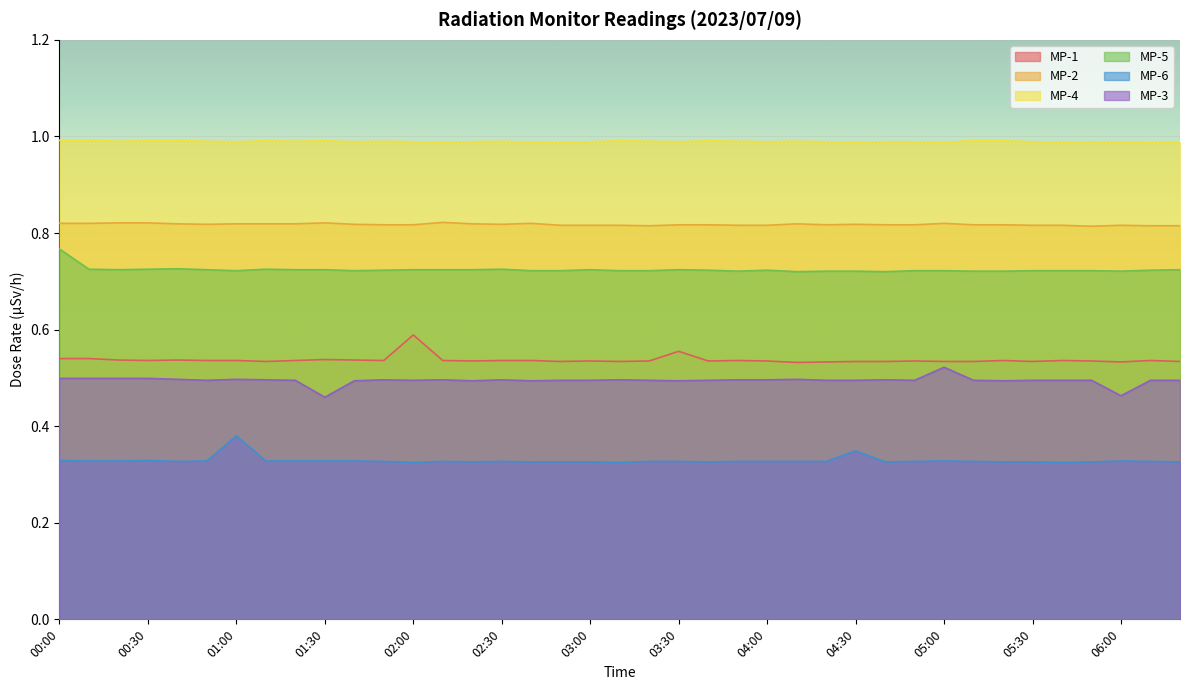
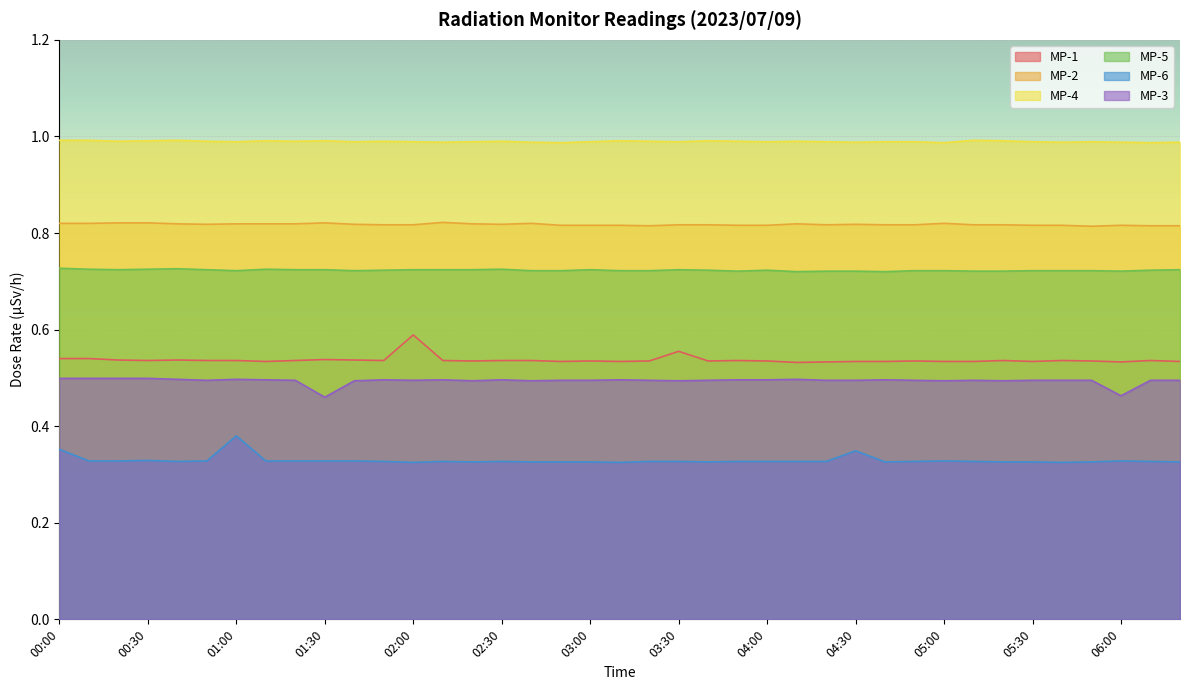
MP-5, 00:00: 0.77 -> 0.73
MP-6, 00:00: 0.33 -> 0.35
MP-3, 05:00: 0.52 -> 0.49
